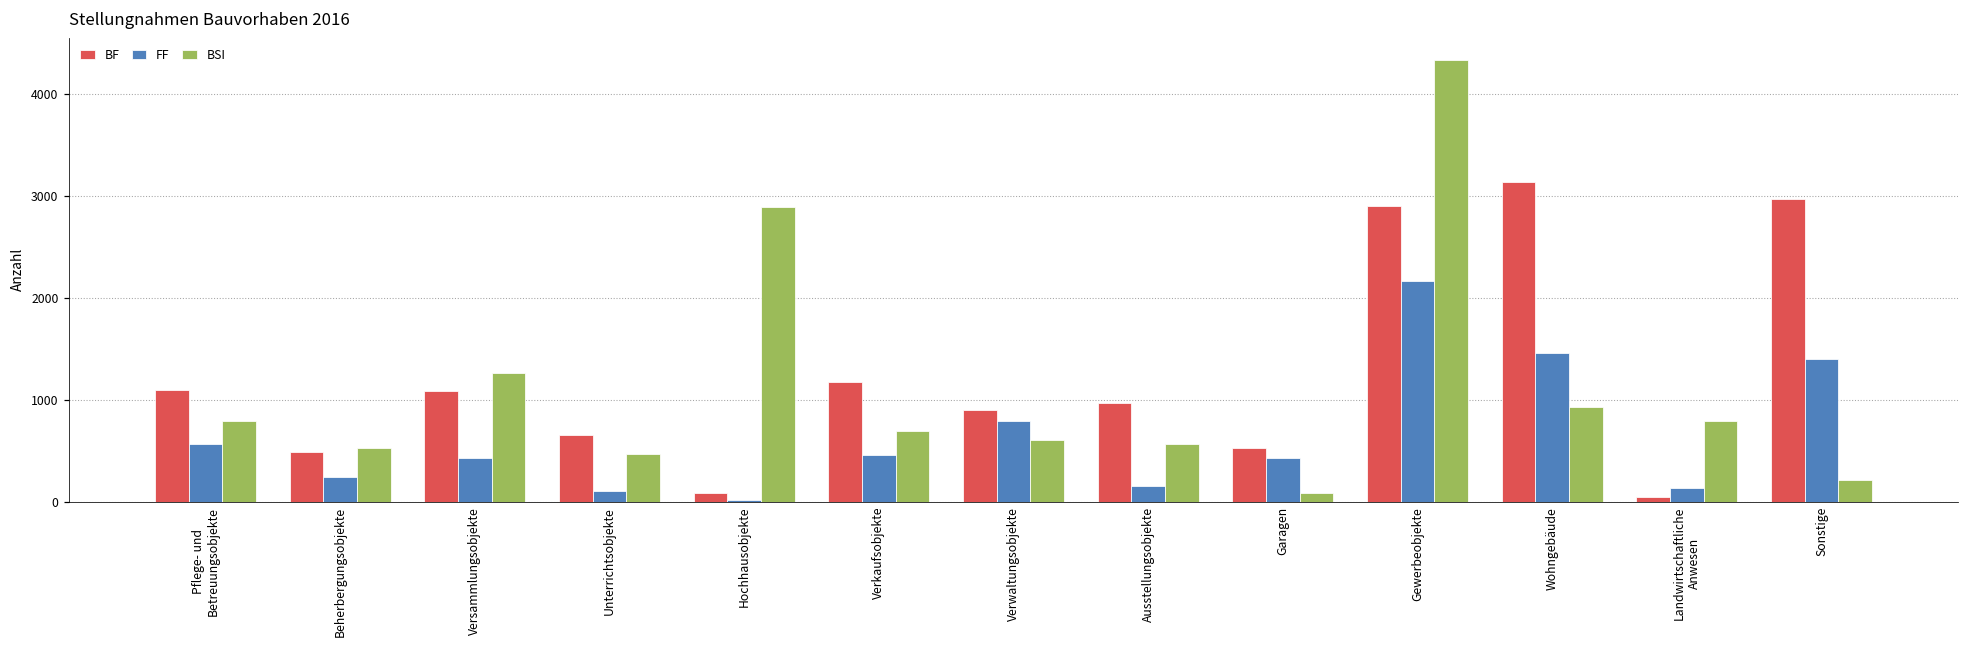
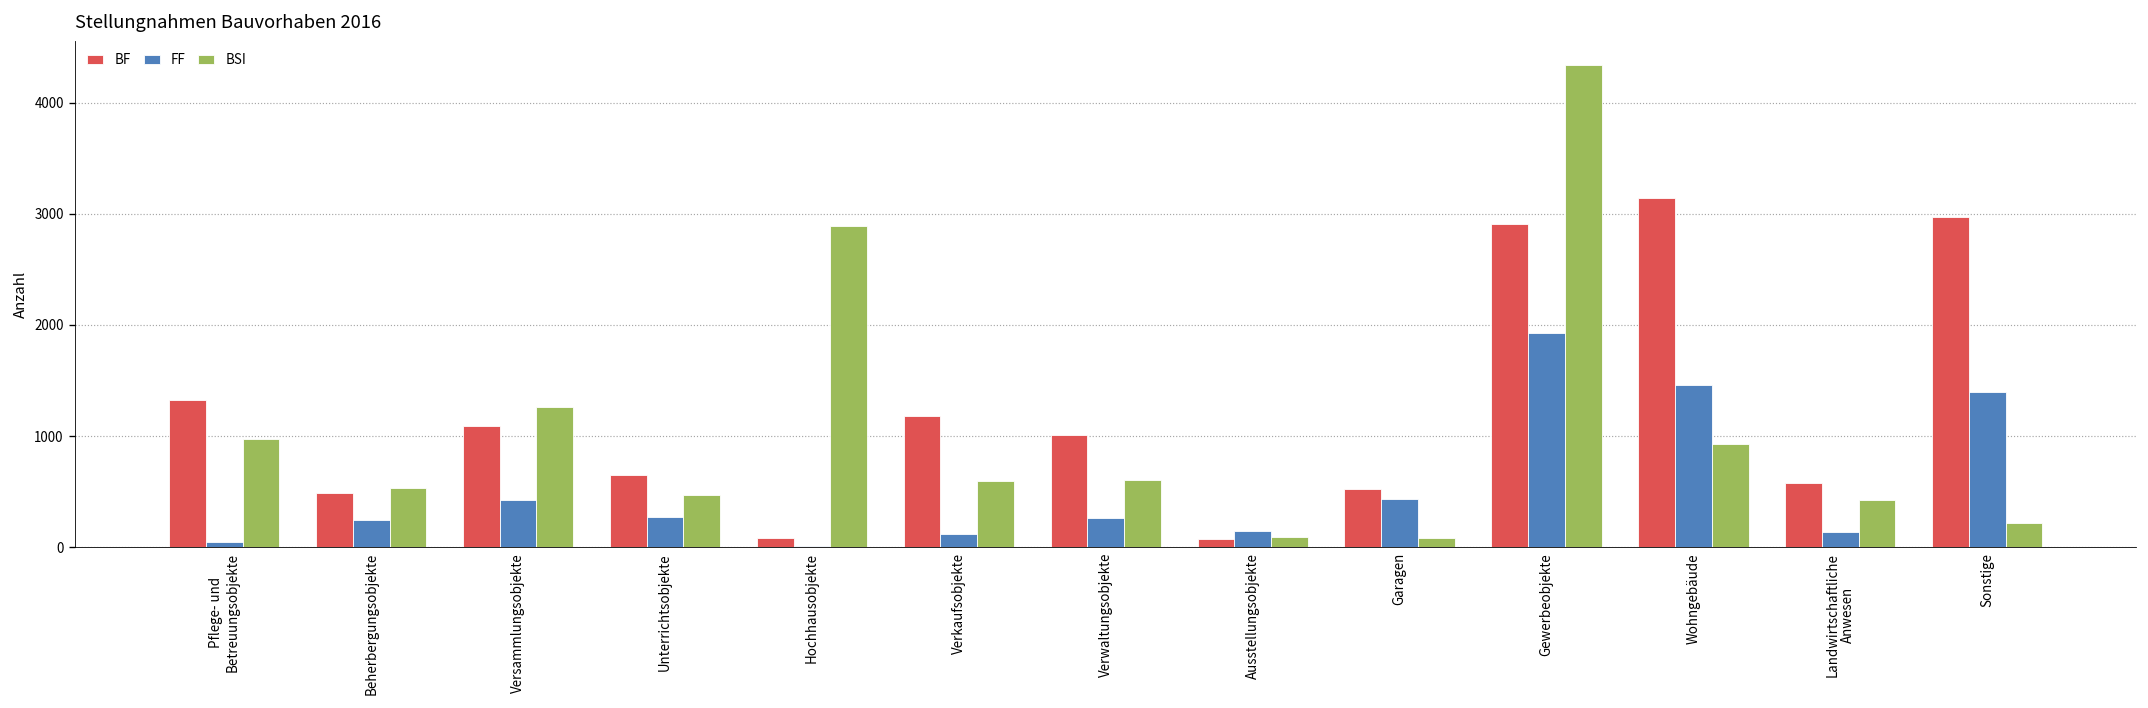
BF, Pflege- und Betreuungsobjekte: 1100 -> 1300
FF, Pflege- und Betreuungsobjekte: 600 -> 0
BSI, Pflege- und Betreuungsobjekte: 800 -> 1000
FF, Unterrichtsobjekte: 100 -> 300
FF, Verkaufsobjekte: 500 -> 100
BSI, Verkaufsobjekte: 700 -> 600
BF, Verwaltungsobjekte: 900 -> 1000
FF, Verwaltungsobjekte: 800 -> 300
BF, Ausstellungsobjekte: 1000 -> 100
BSI, Ausstellungsobjekte: 600 -> 100
FF, Gewerbeobjekte: 2200 -> 1900
BF, Landwirtschaftliche Anwesen: 0 -> 600
BSI, Landwirtschaftliche Anwesen: 800 -> 400
